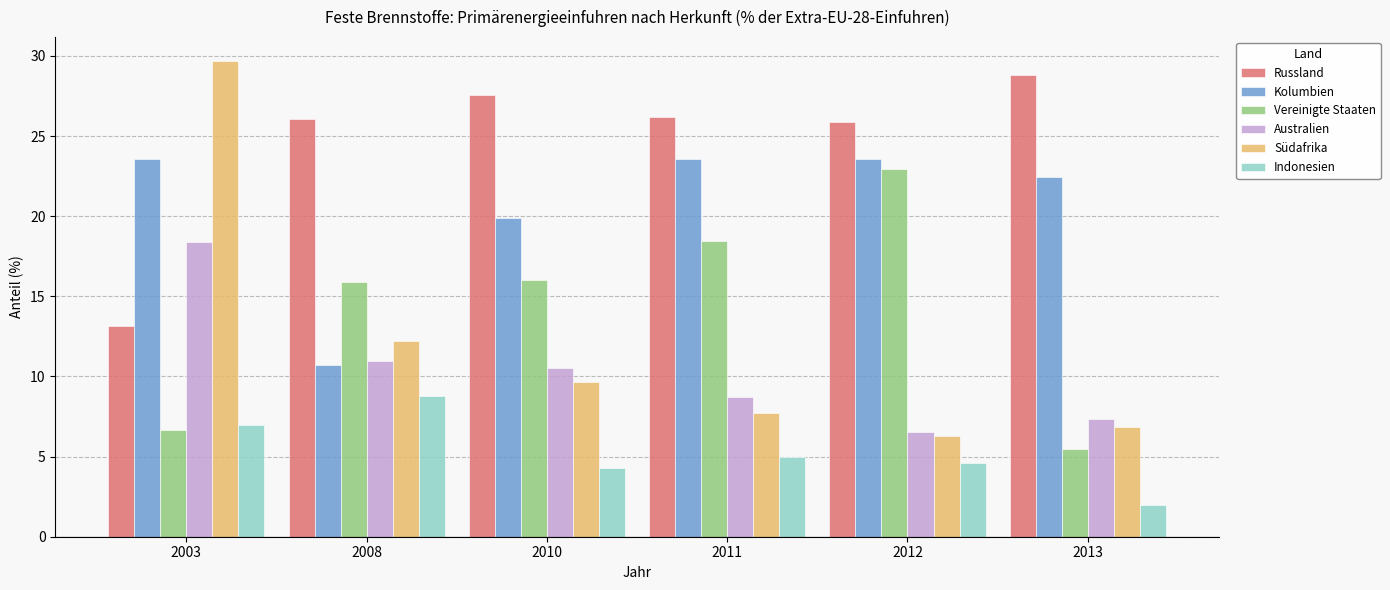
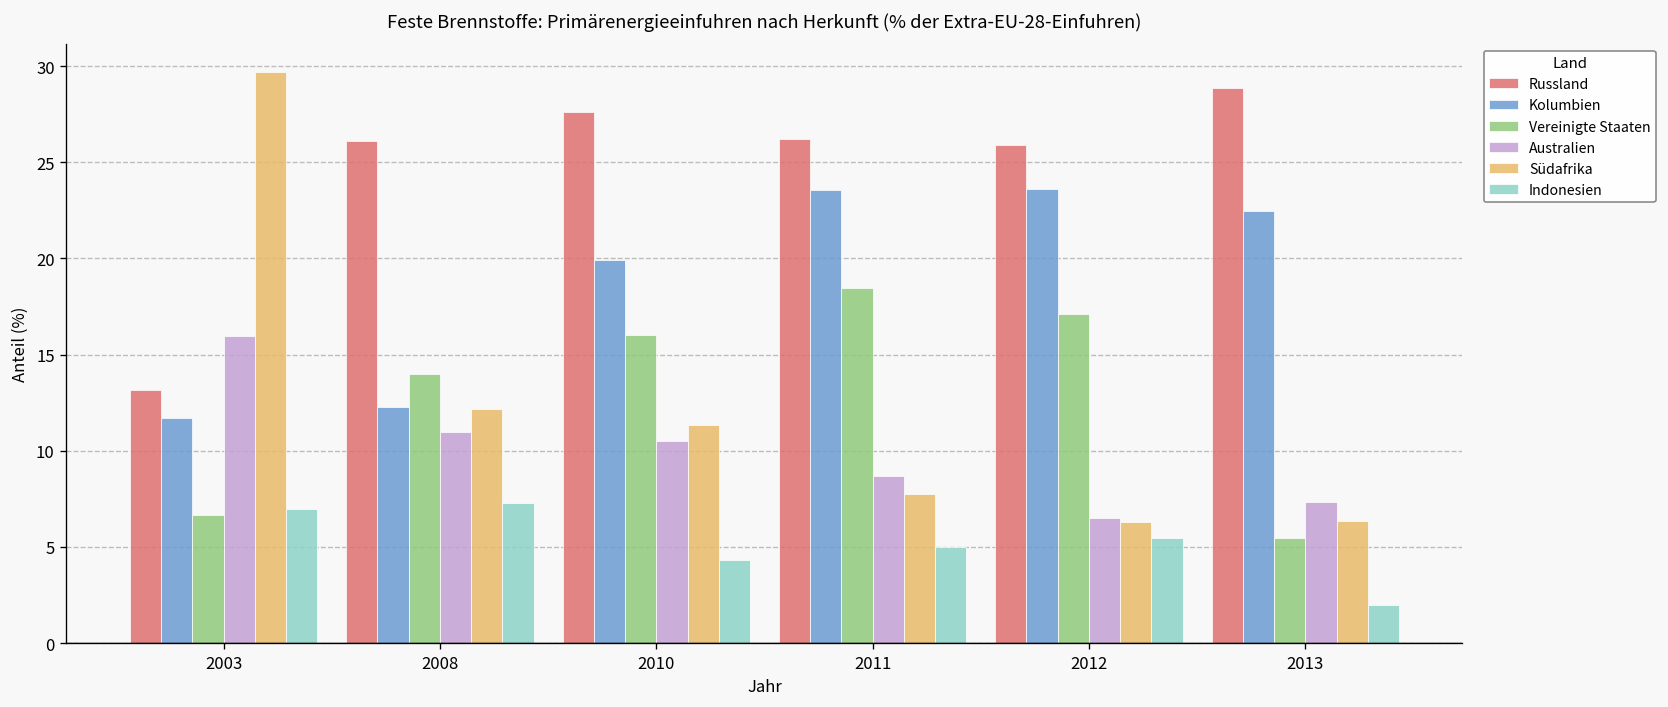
Kolumbien, 2003: 23.5 -> 11.7
Australien, 2003: 18.4 -> 16.0
Kolumbien, 2008: 10.7 -> 12.3
Vereinigte Staaten, 2008: 15.9 -> 14.0
Indonesien, 2008: 8.8 -> 7.3
Südafrika, 2010: 9.6 -> 11.3
Vereinigte Staaten, 2012: 23.0 -> 17.1
Indonesien, 2012: 4.6 -> 5.5
Südafrika, 2013: 6.8 -> 6.3
